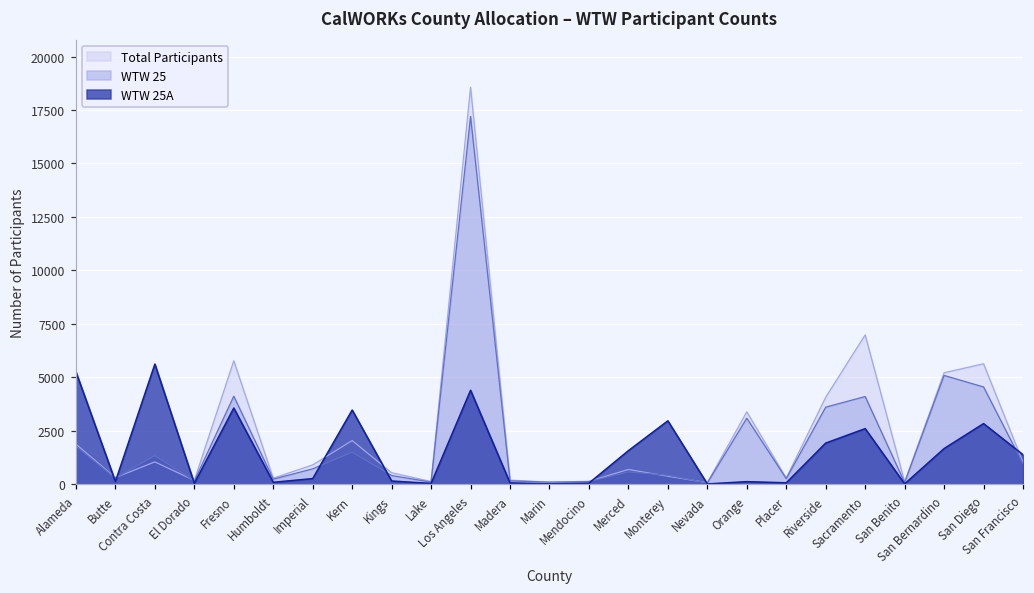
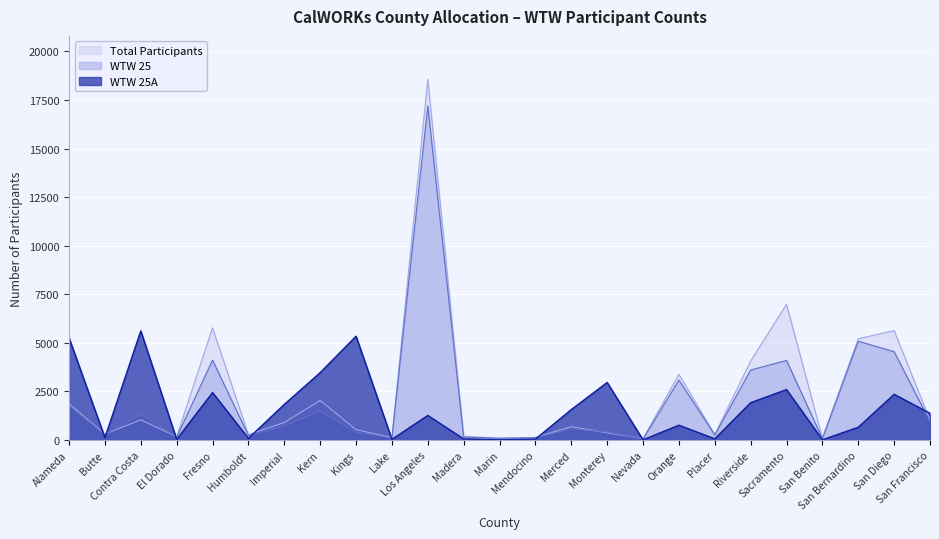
WTW 25A, Fresno: 3600 -> 2400
WTW 25A, Imperial: 300 -> 1800
WTW 25A, Kings: 100 -> 5300
WTW 25A, Los Angeles: 4400 -> 1300
WTW 25A, Orange: 100 -> 800
WTW 25A, San Bernardino: 1700 -> 700
WTW 25A, San Diego: 2800 -> 2400
